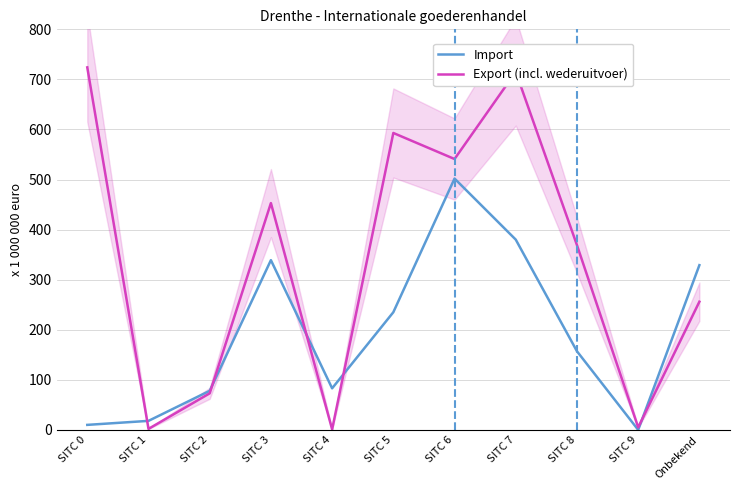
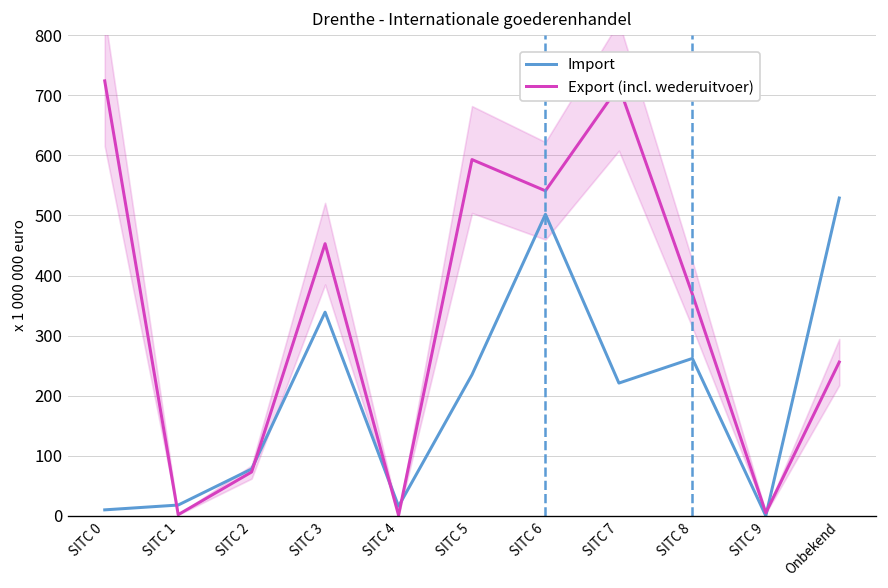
Import, SITC 4: 80 -> 20
Import, SITC 7: 380 -> 220
Import, SITC 8: 160 -> 260
Import, Onbekend: 330 -> 530
